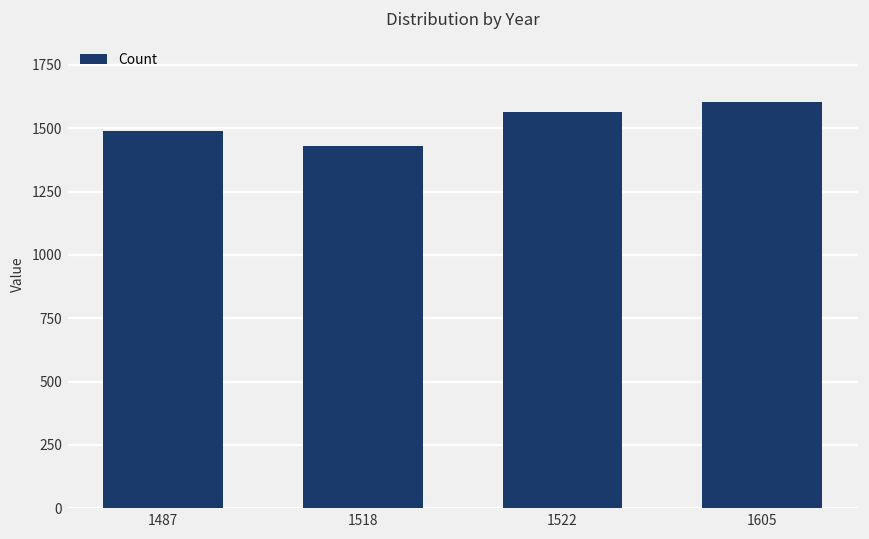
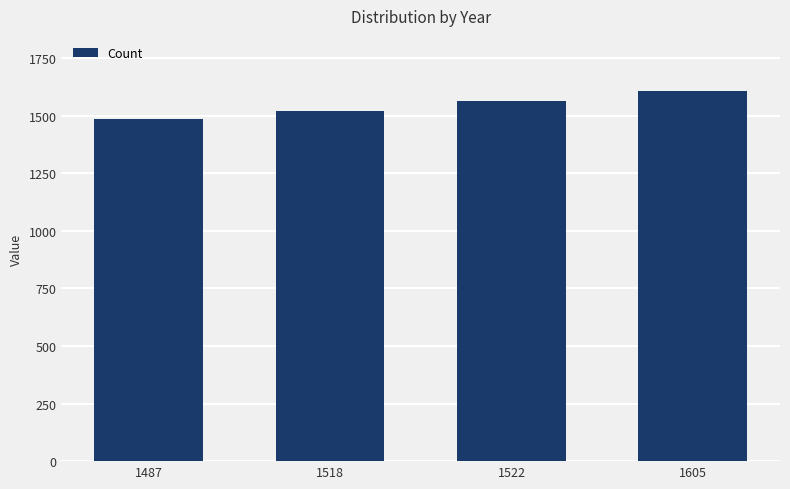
1518: 1430 -> 1520
